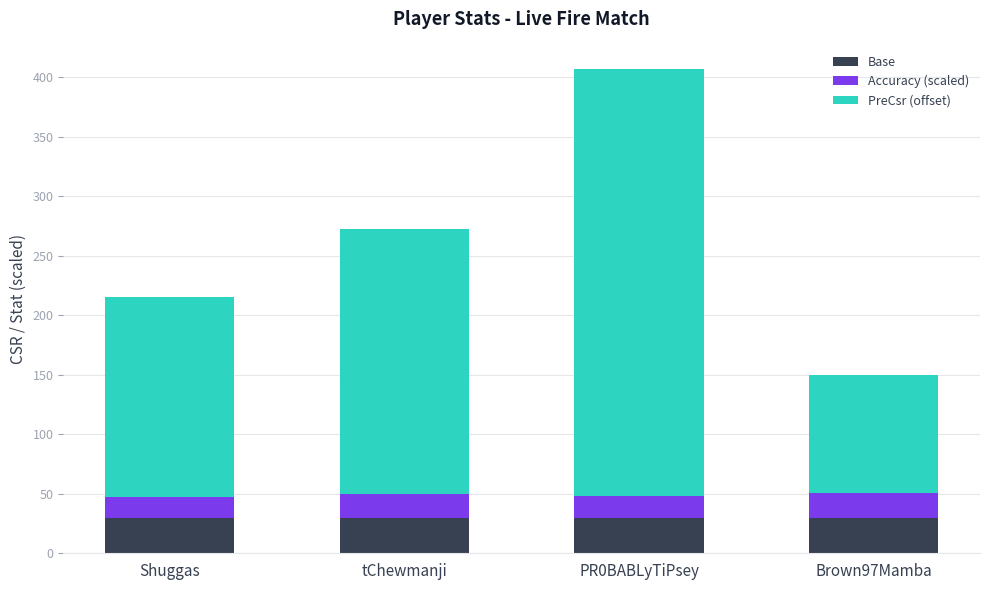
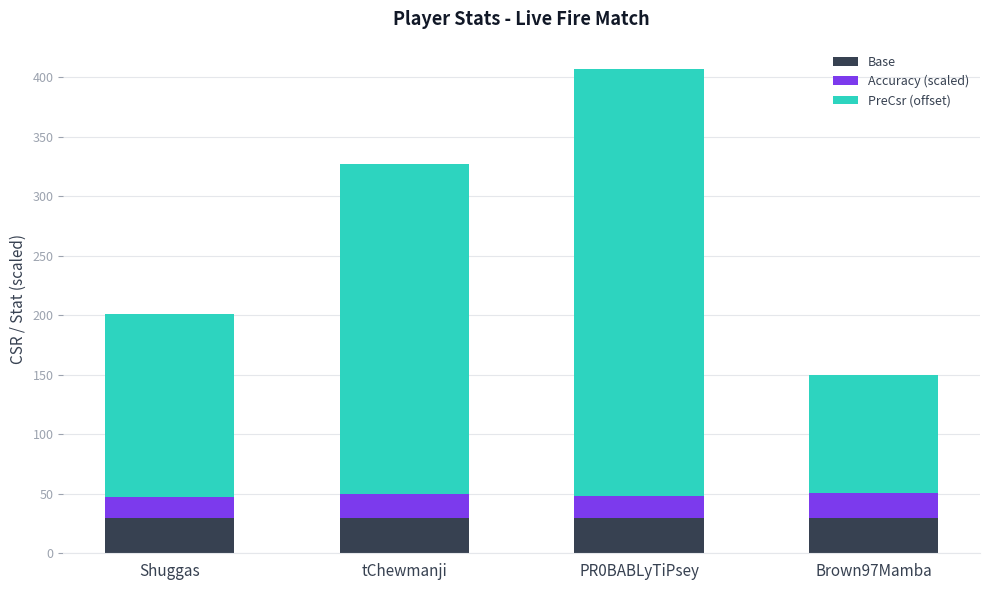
PreCsr (offset), Shuggas: 168 -> 153
PreCsr (offset), tChewmanji: 223 -> 277
